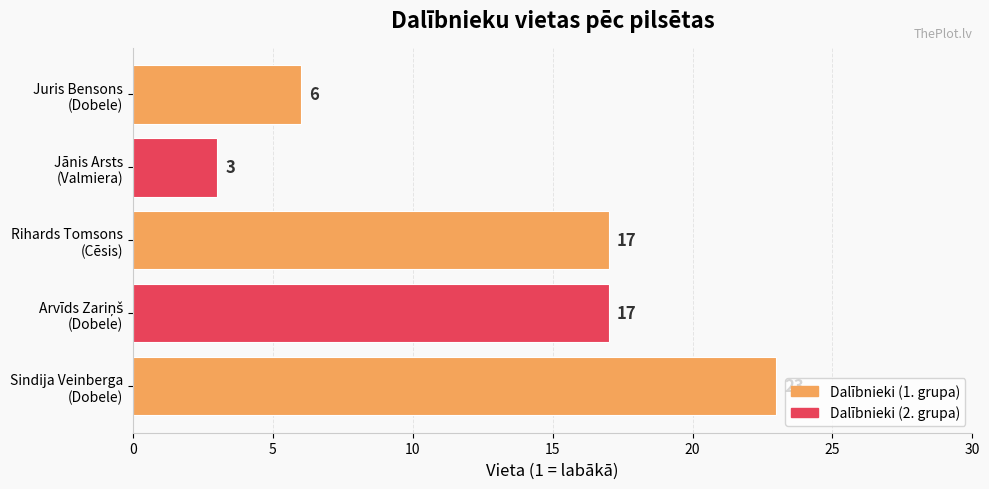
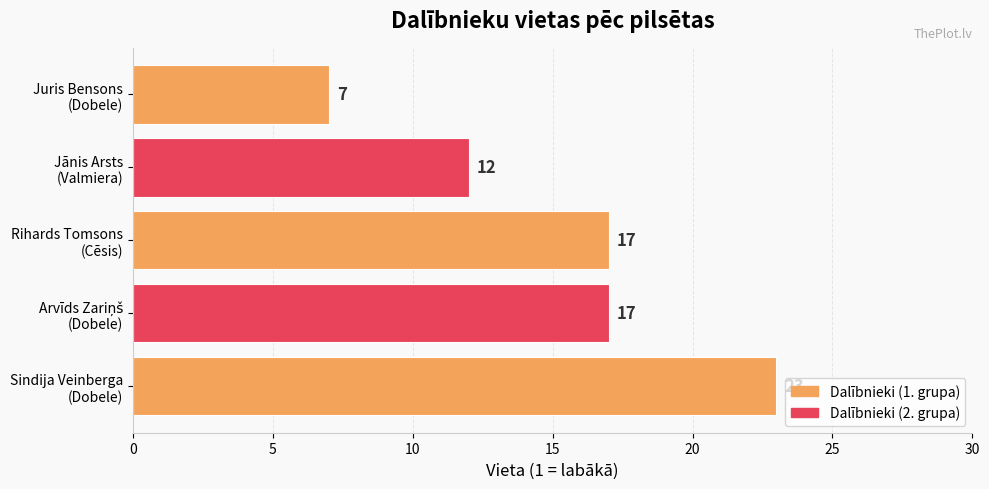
Juris Bensons (Dobele): 6 -> 7
Jānis Arsts (Valmiera): 3 -> 12
